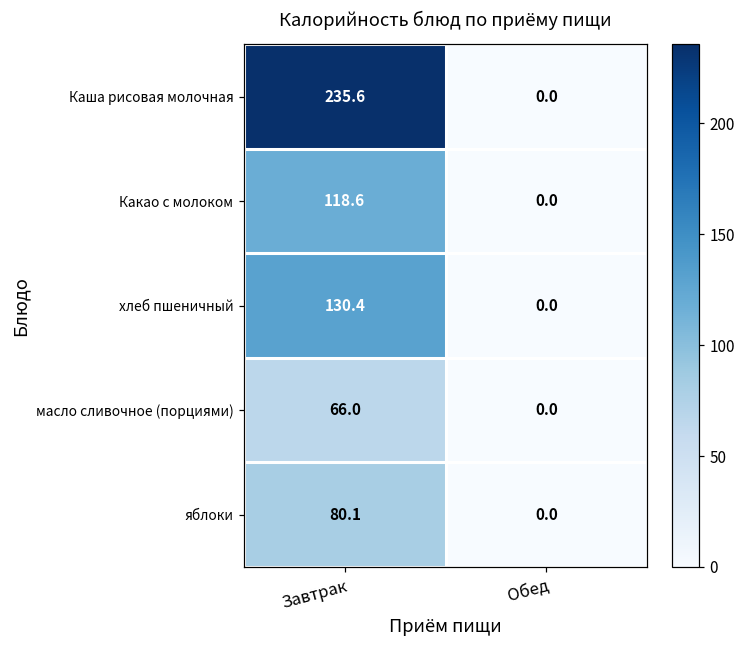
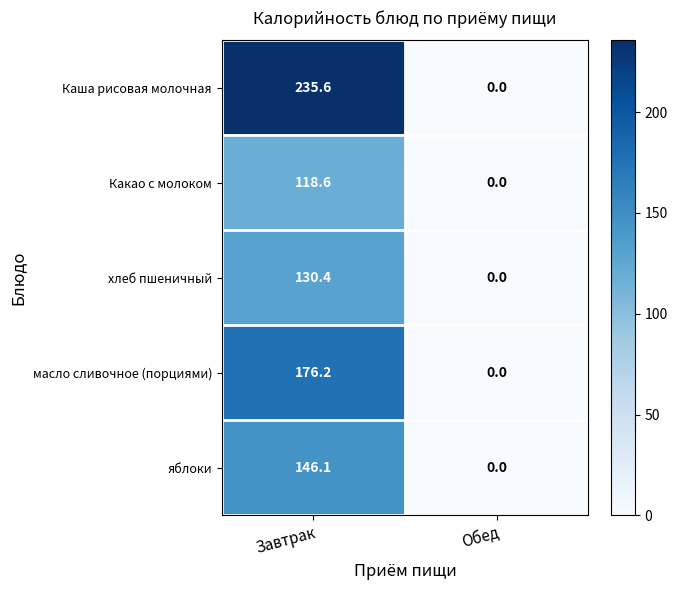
масло сливочное (порциями), Завтрак: 66.0 -> 176.2
яблоки, Завтрак: 80.1 -> 146.1
